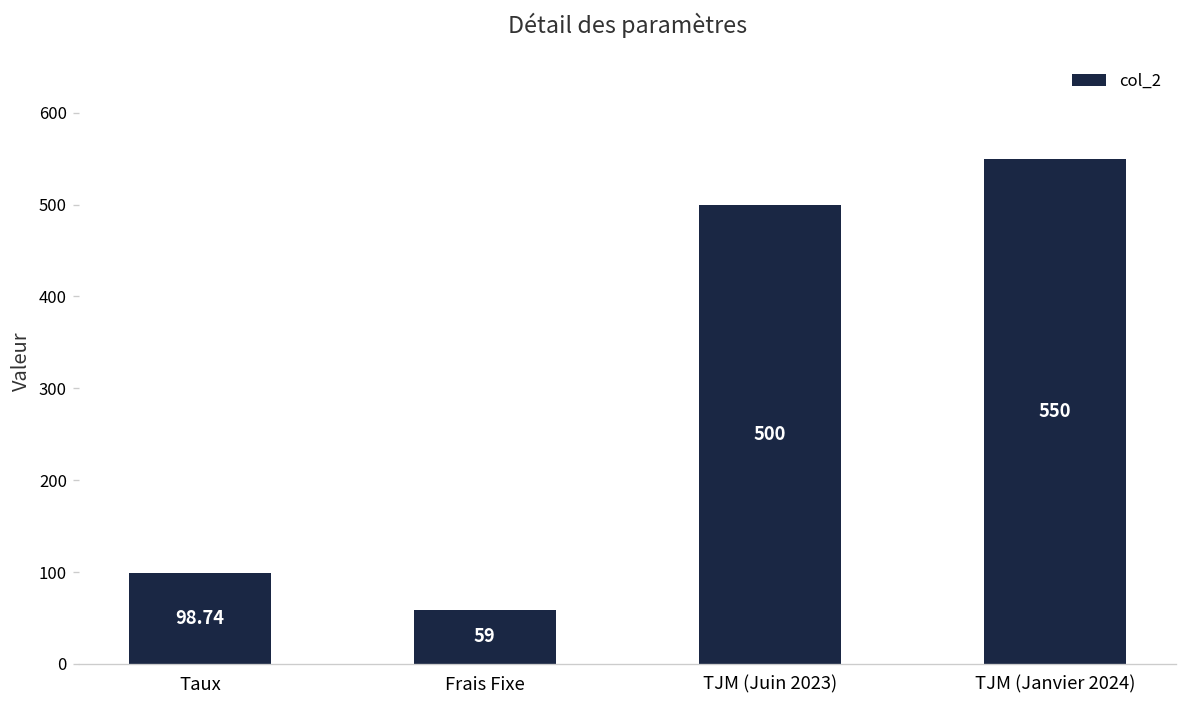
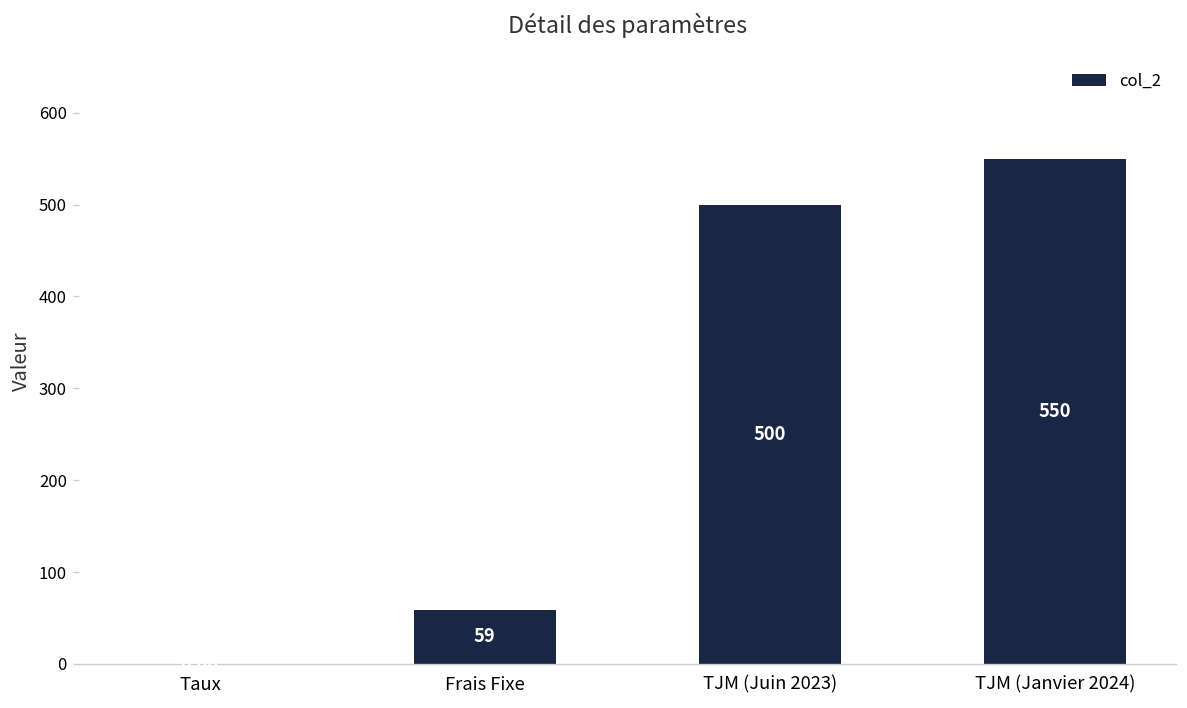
Taux: 100 -> 0
